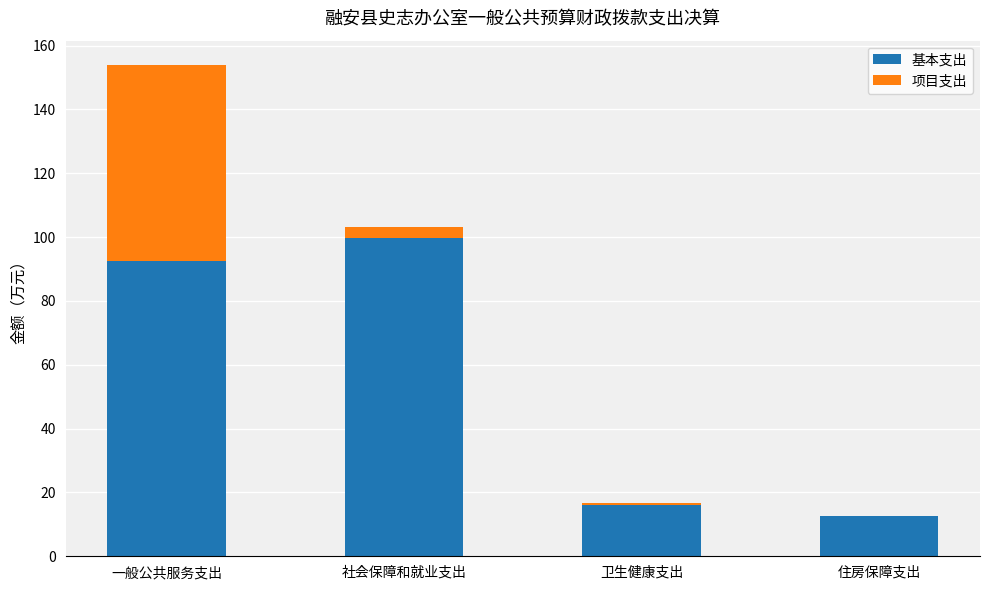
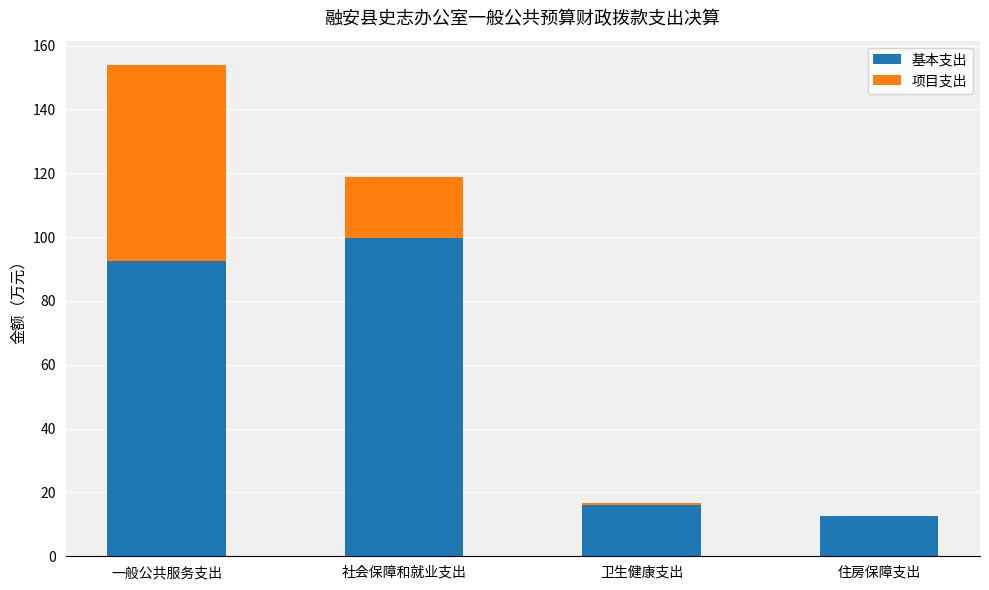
项目支出, 社会保障和就业支出: 3 -> 19
